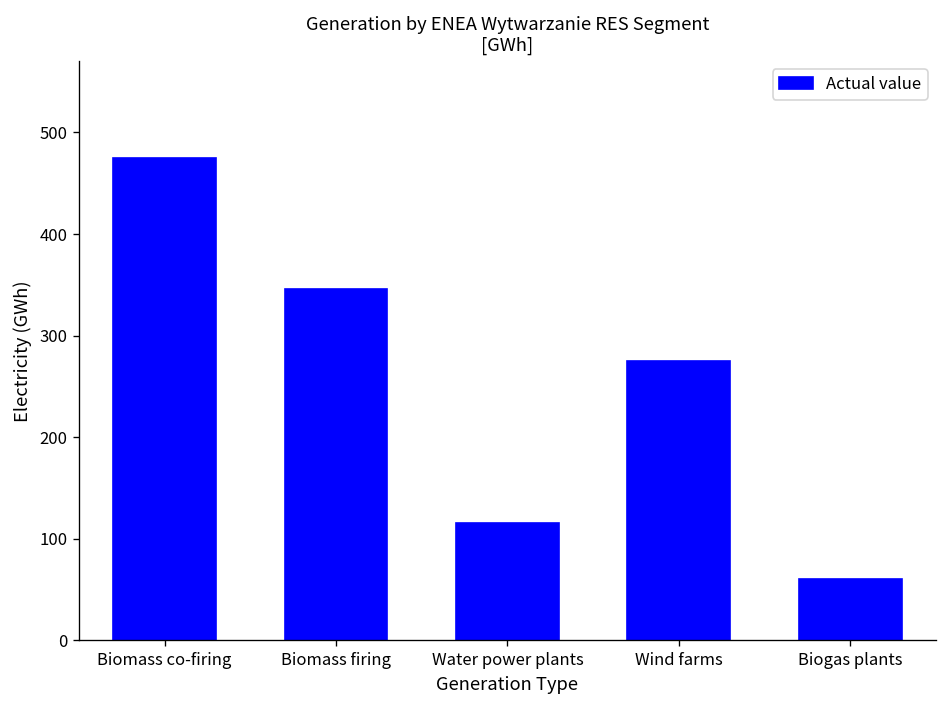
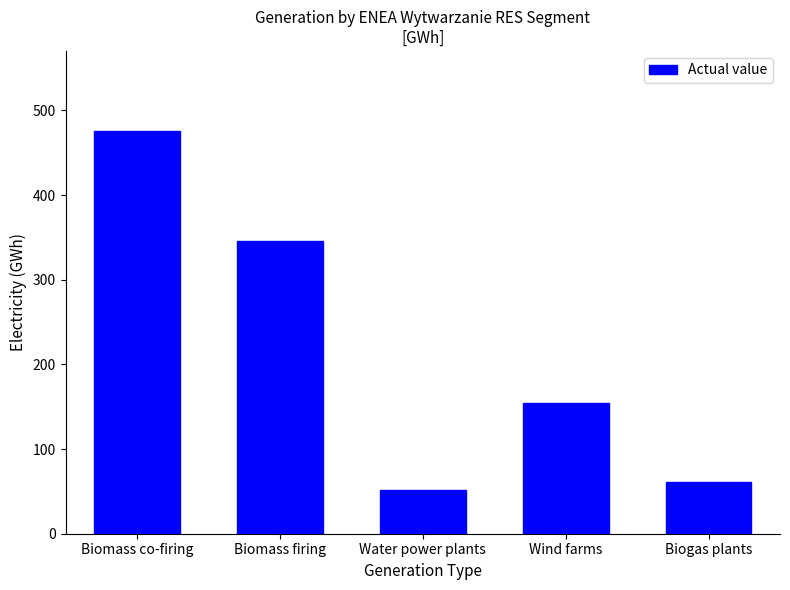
Water power plants: 120 -> 50
Wind farms: 280 -> 150
